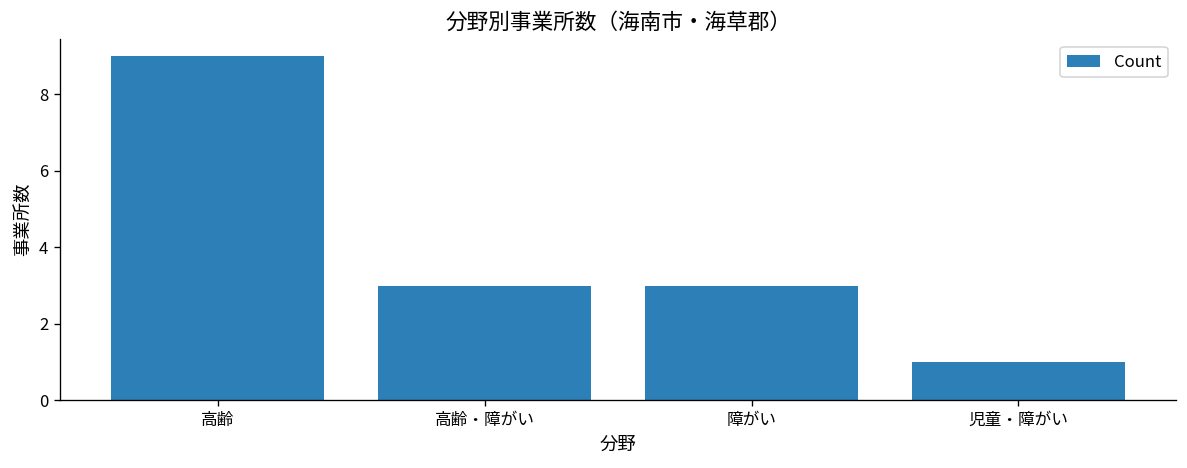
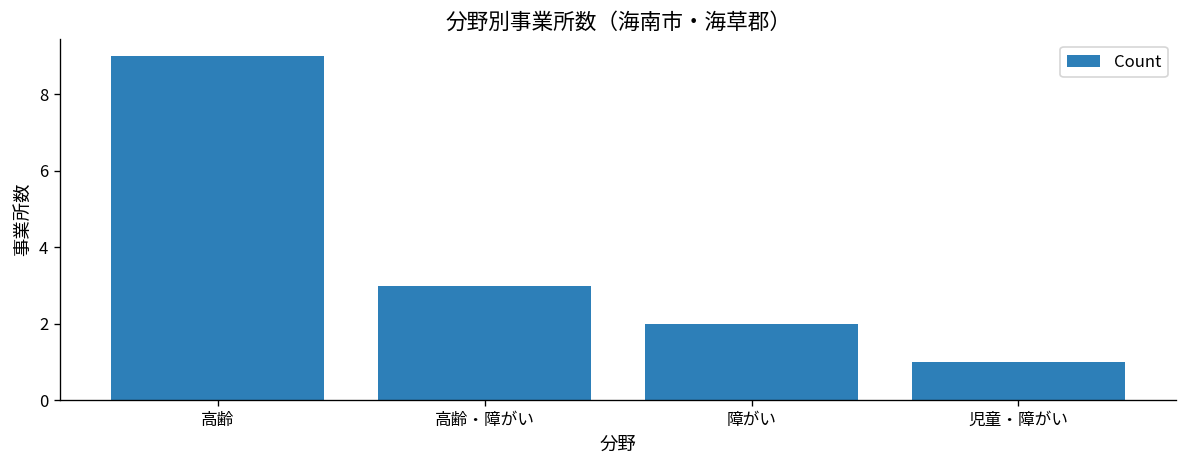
障がい: 3 -> 2
